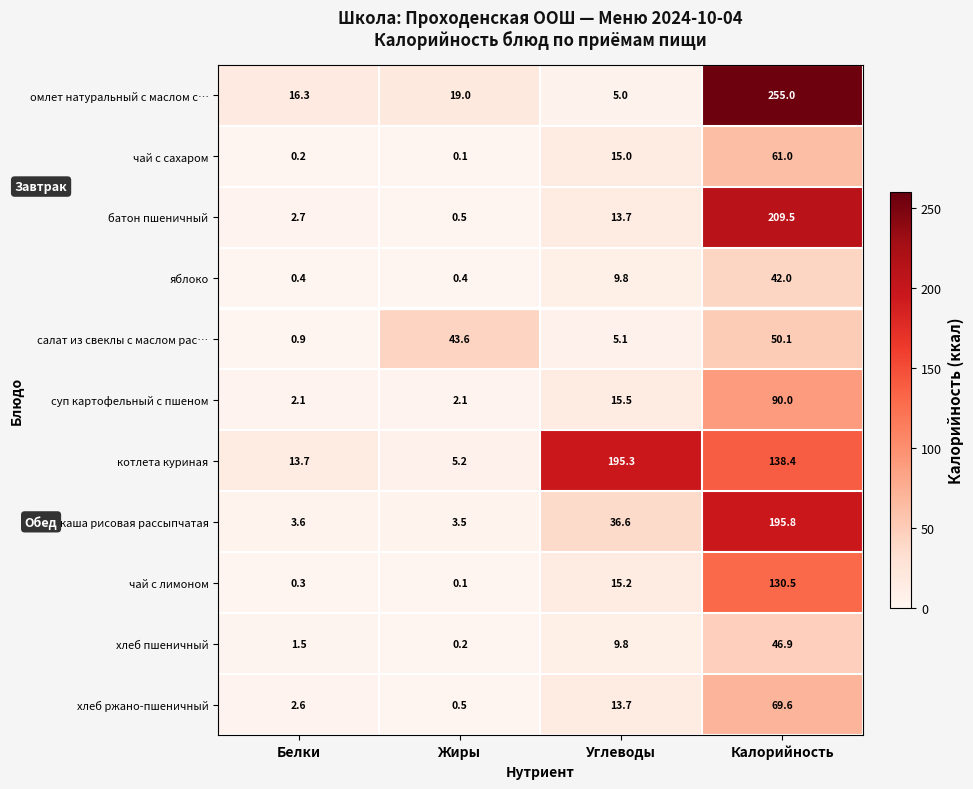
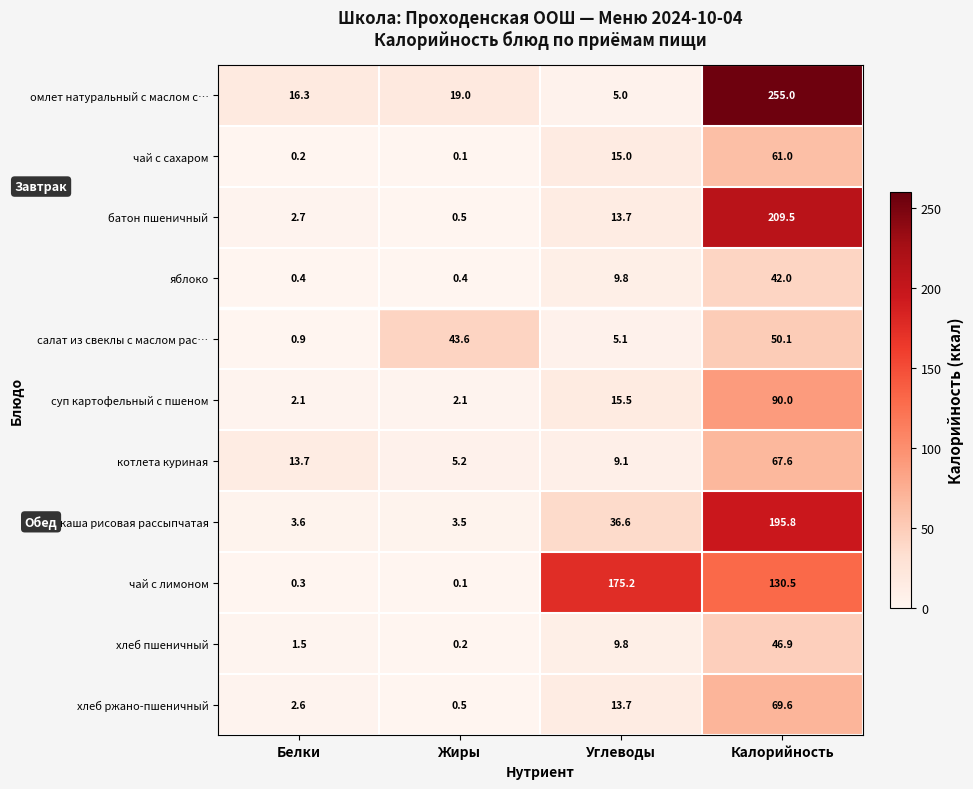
котлета куриная, Углеводы: 195.3 -> 9.1
котлета куриная, Калорийность: 138.4 -> 67.6
чай с лимоном, Углеводы: 15.2 -> 175.2
